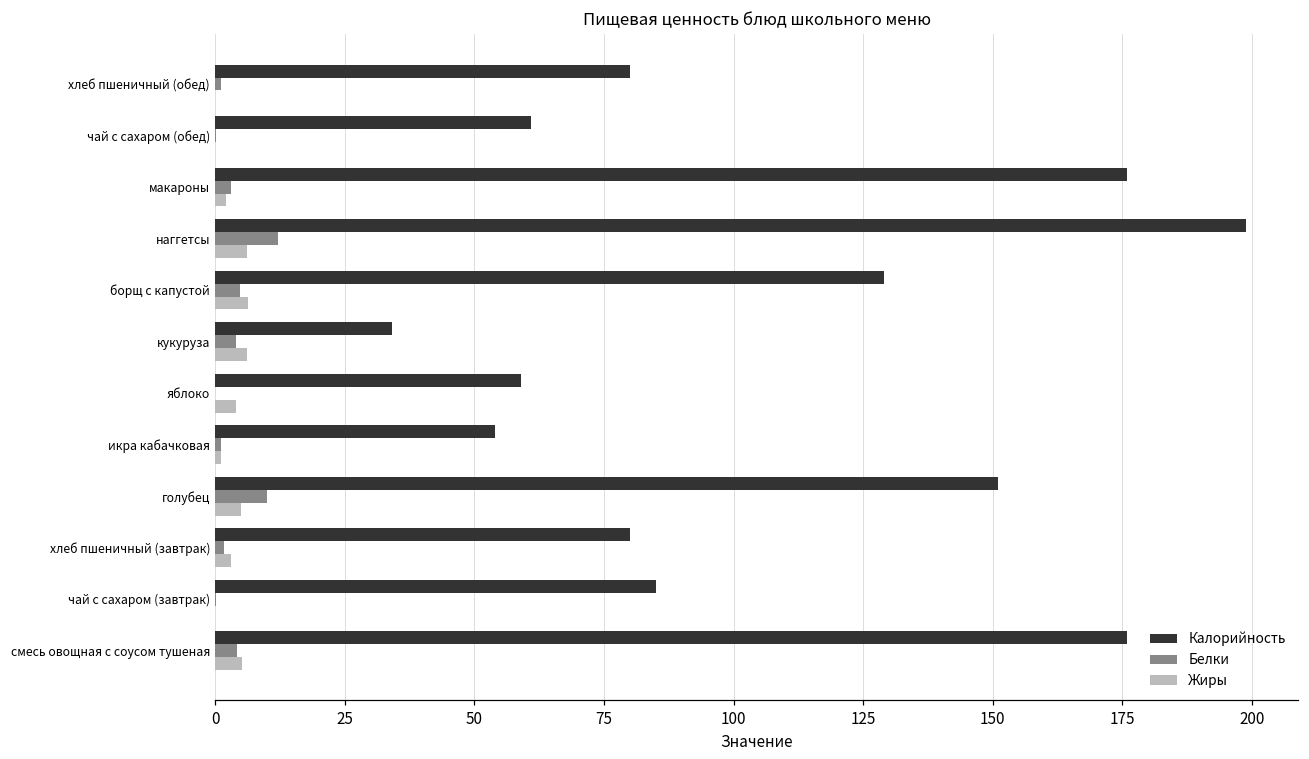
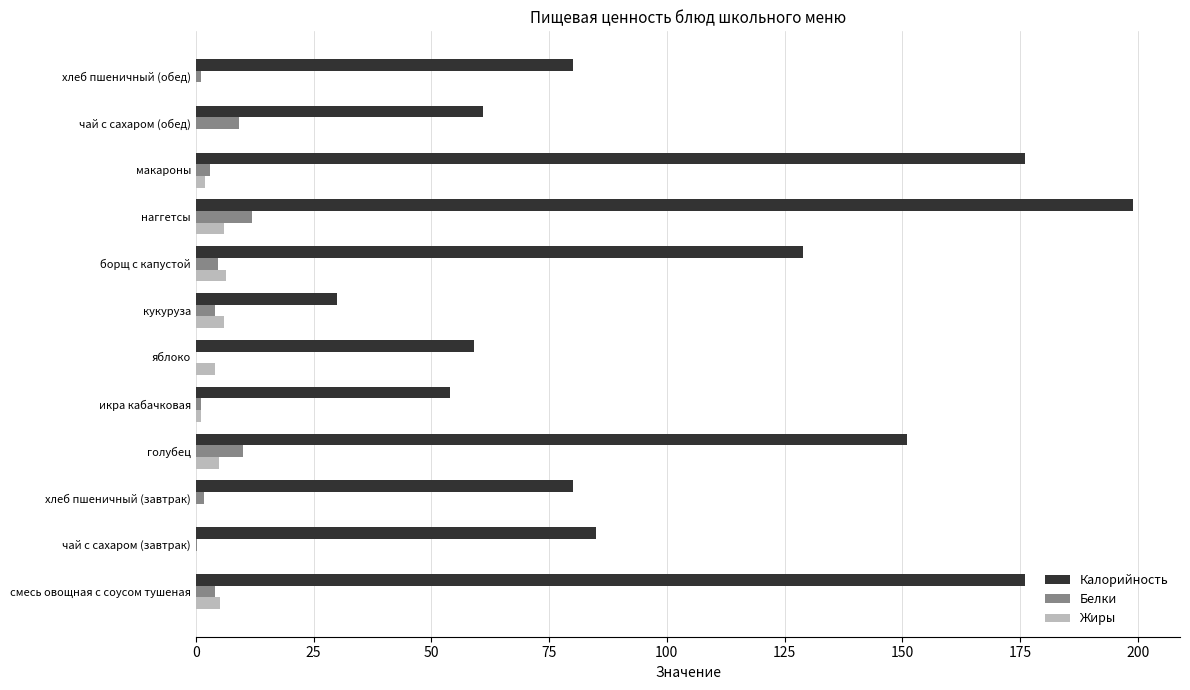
Белки, чай с сахаром (обед): 0 -> 9
Калорийность, кукуруза: 34 -> 30
Жиры, хлеб пшеничный (завтрак): 3 -> 0
